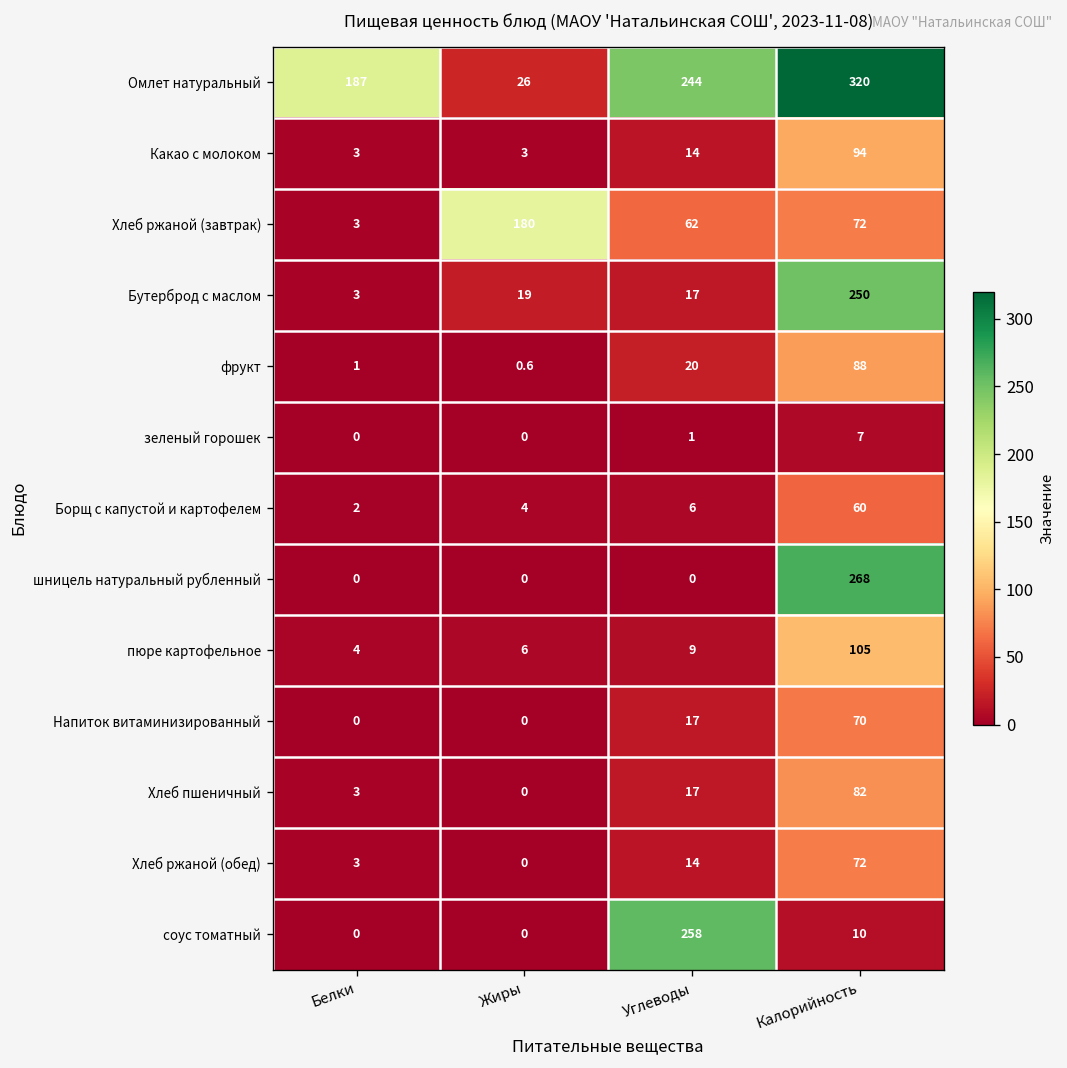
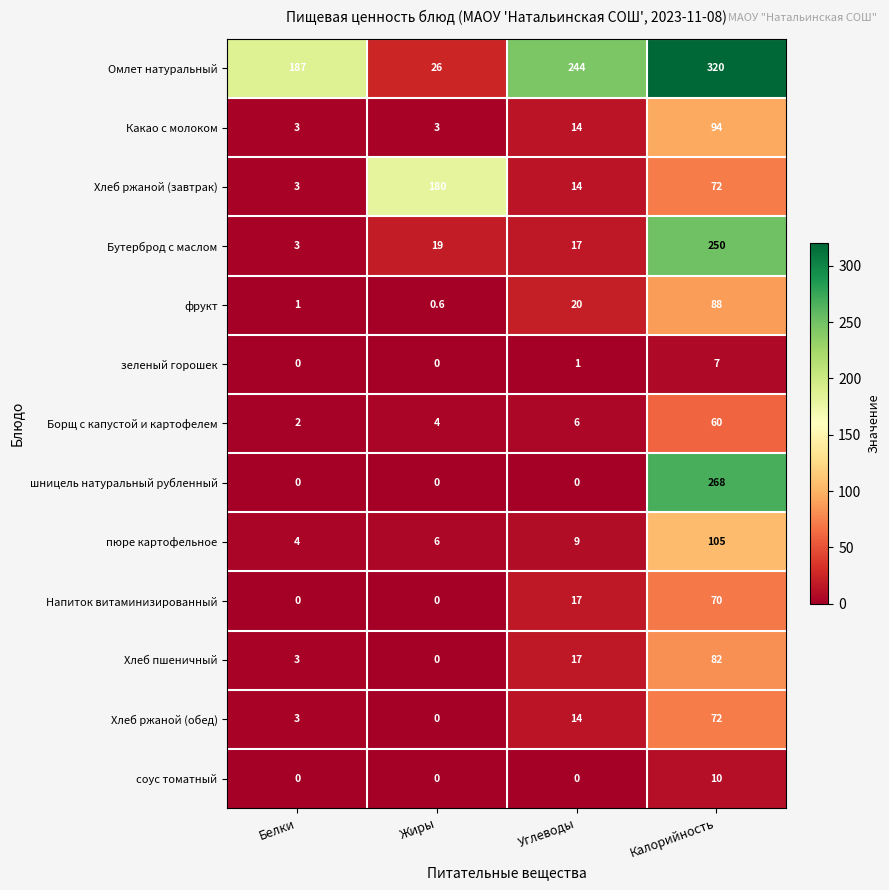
Хлеб ржаной (завтрак), Углеводы: 62 -> 14
соус томатный, Углеводы: 258 -> 0
